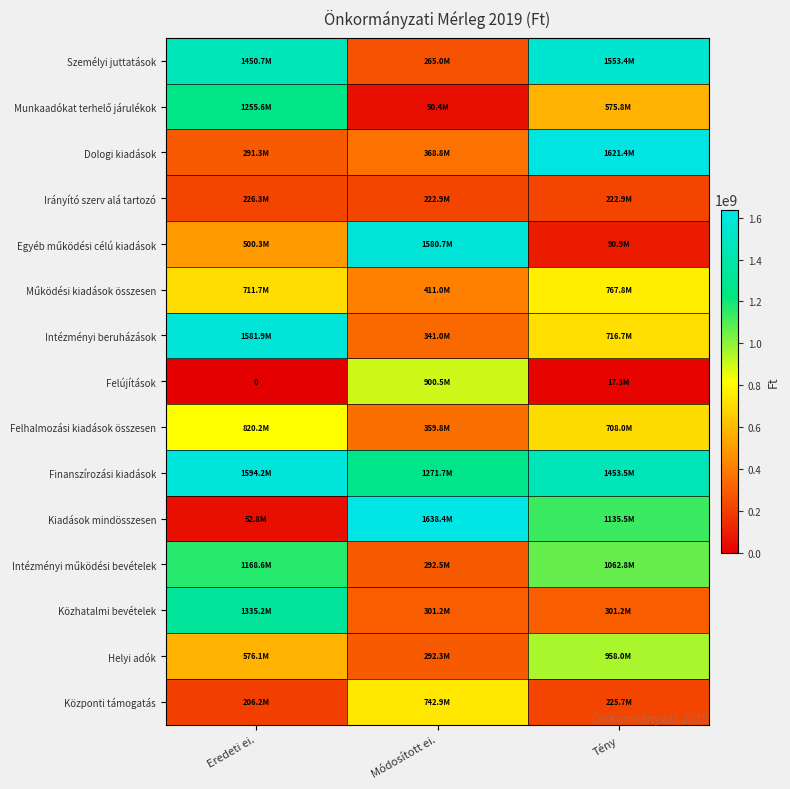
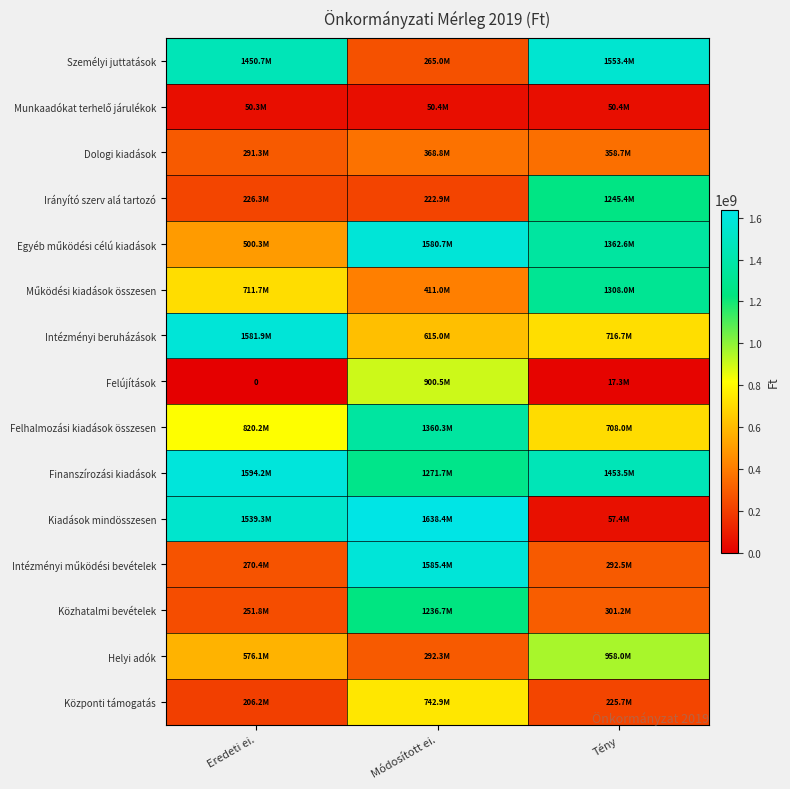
Munkaadókat terhelő járulékok, Eredeti ei.: 1255.6M -> 50.3M
Munkaadókat terhelő járulékok, Tény: 575.8M -> 50.4M
Dologi kiadások, Tény: 1621.4M -> 358.7M
Irányító szerv alá tartozó, Tény: 222.9M -> 1245.4M
Egyéb működési célú kiadások, Tény: 90.9M -> 1362.6M
Működési kiadások összesen, Tény: 767.8M -> 1308.0M
Intézményi beruházások, Módosított ei.: 341.0M -> 615.0M
Felhalmozási kiadások összesen, Módosított ei.: 359.8M -> 1360.3M
Kiadások mindösszesen, Eredeti ei.: 52.8M -> 1539.3M
Kiadások mindösszesen, Tény: 1135.5M -> 57.4M
Intézményi működési bevételek, Eredeti ei.: 1168.6M -> 270.4M
Intézményi működési bevételek, Módosított ei.: 292.5M -> 1585.4M
Intézményi működési bevételek, Tény: 1062.8M -> 292.5M
Közhatalmi bevételek, Eredeti ei.: 1335.2M -> 251.8M
Közhatalmi bevételek, Módosított ei.: 301.2M -> 1236.7M
